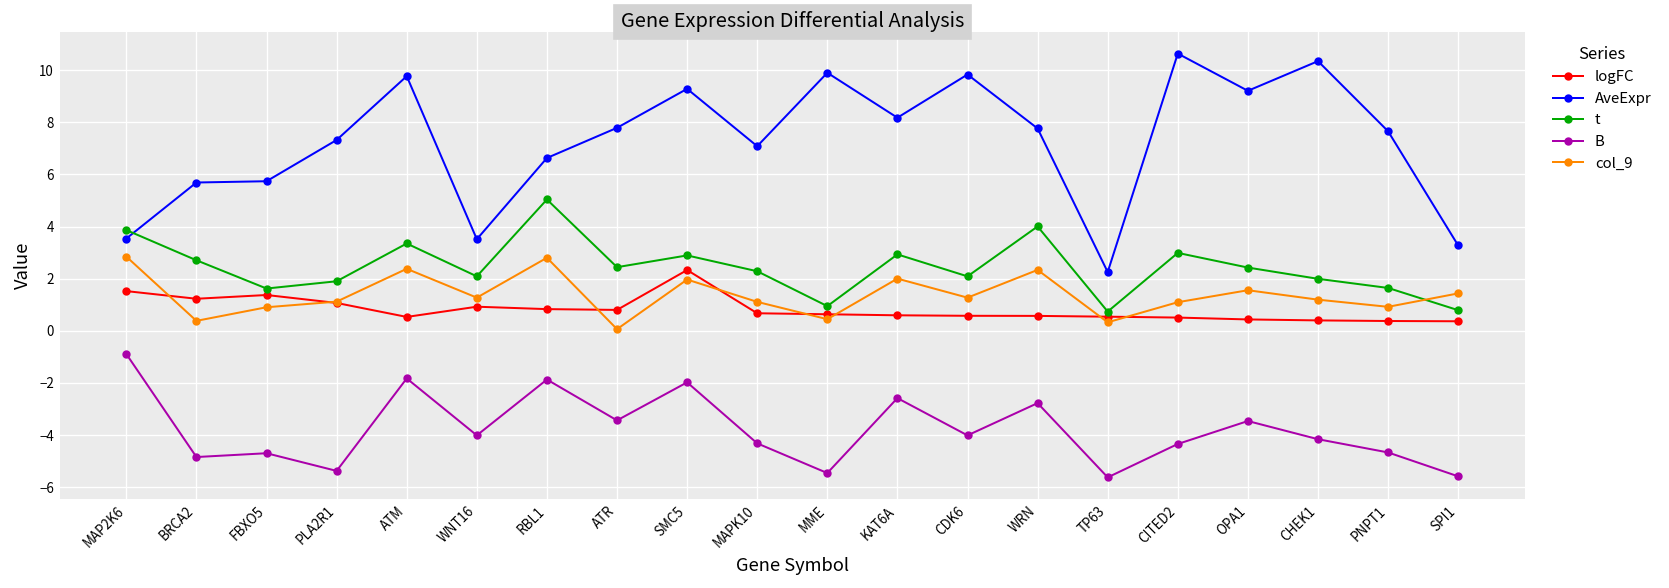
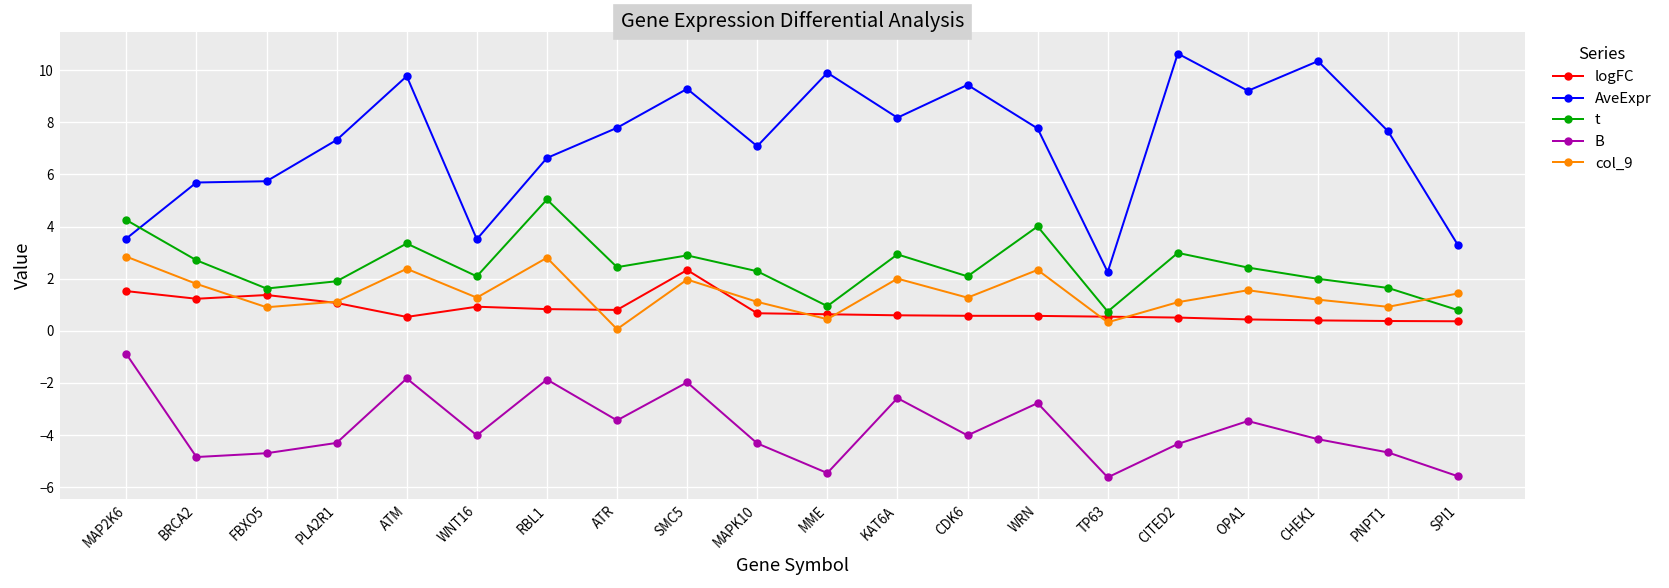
t, MAP2K6: 3.9 -> 4.2
col_9, BRCA2: 0.4 -> 1.8
B, PLA2R1: -5.4 -> -4.3
AveExpr, CDK6: 9.8 -> 9.4
